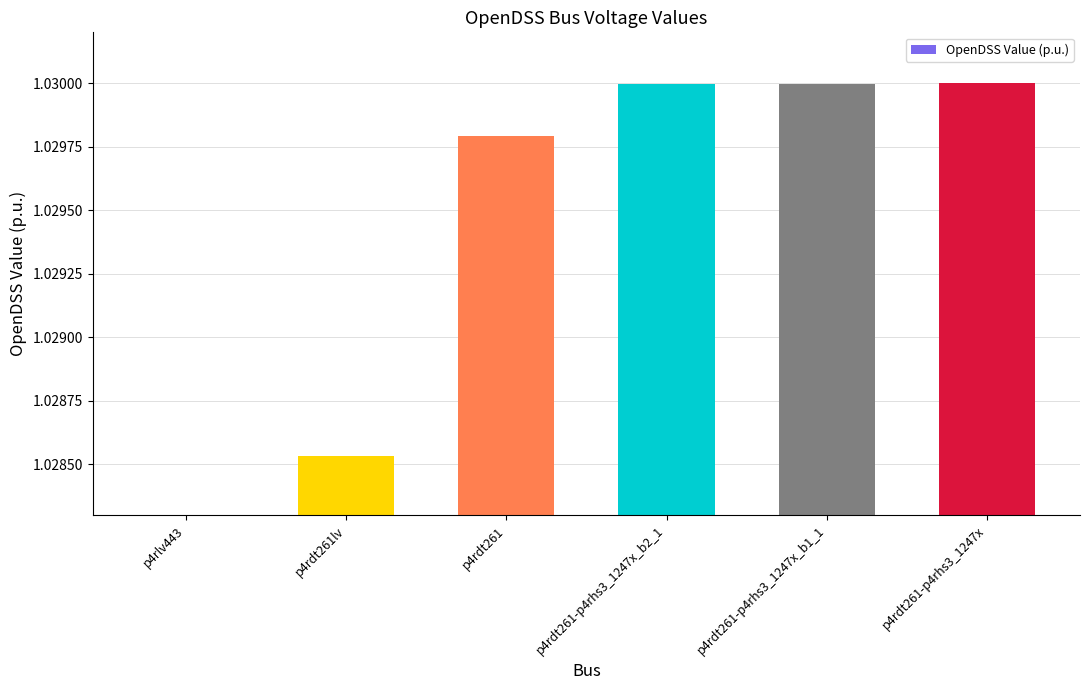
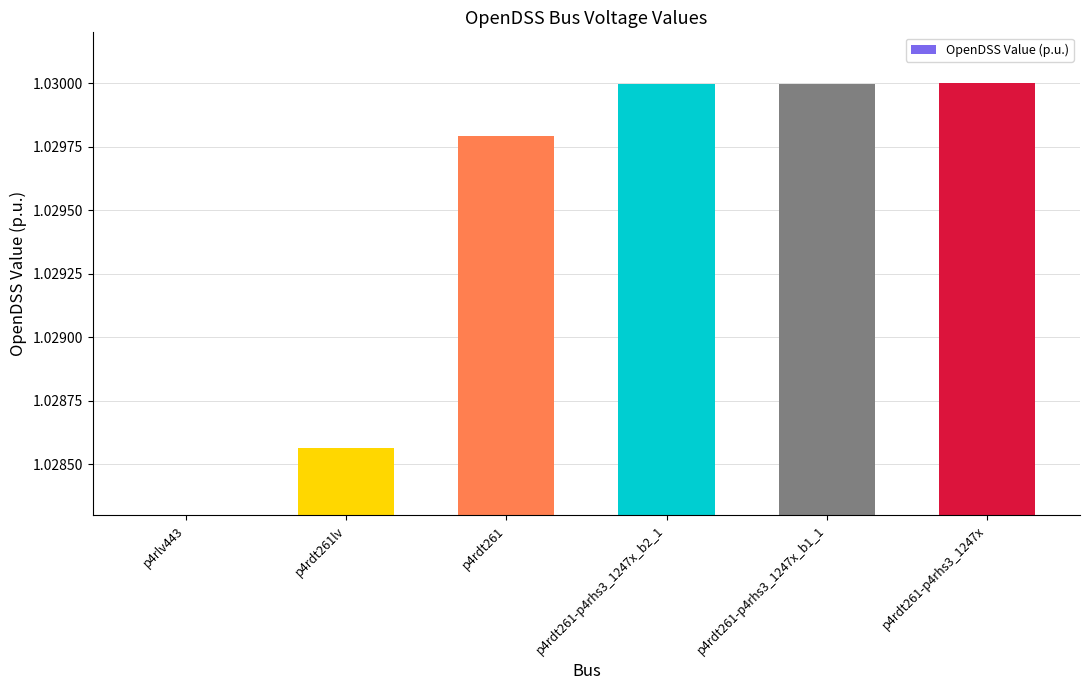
p4rdt261lv: 1.02853 -> 1.02856
